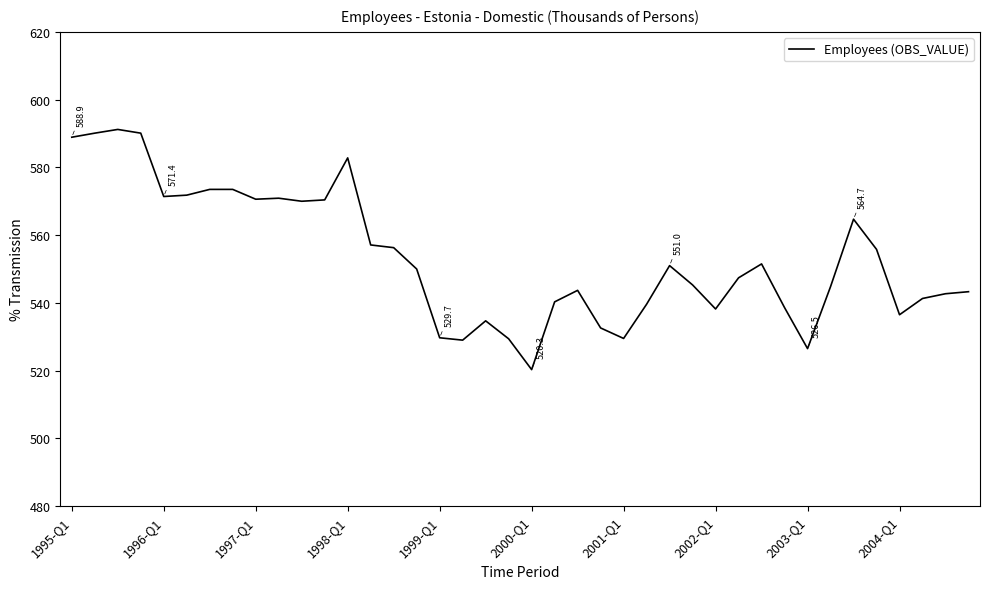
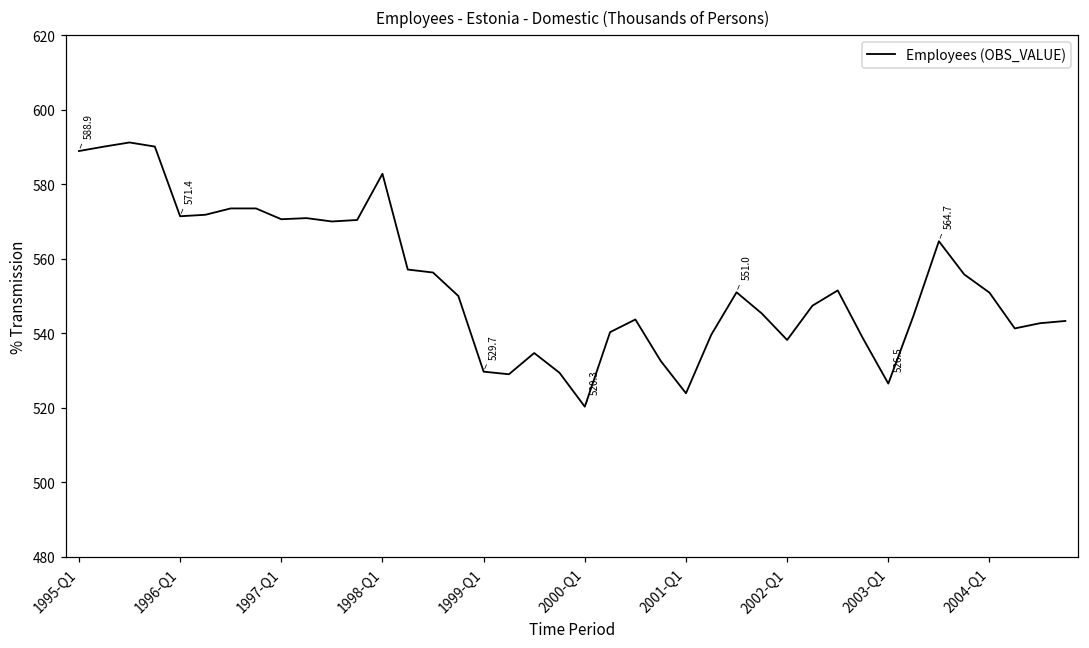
2001-Q1: 530 -> 524
2004-Q1: 537 -> 551
